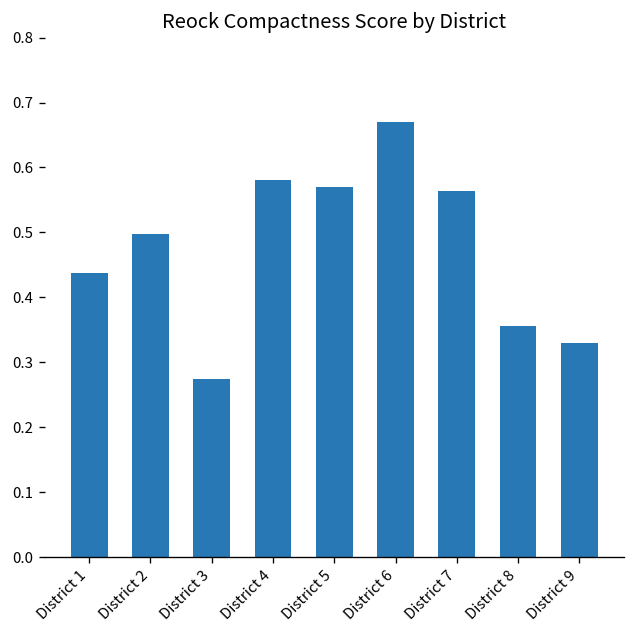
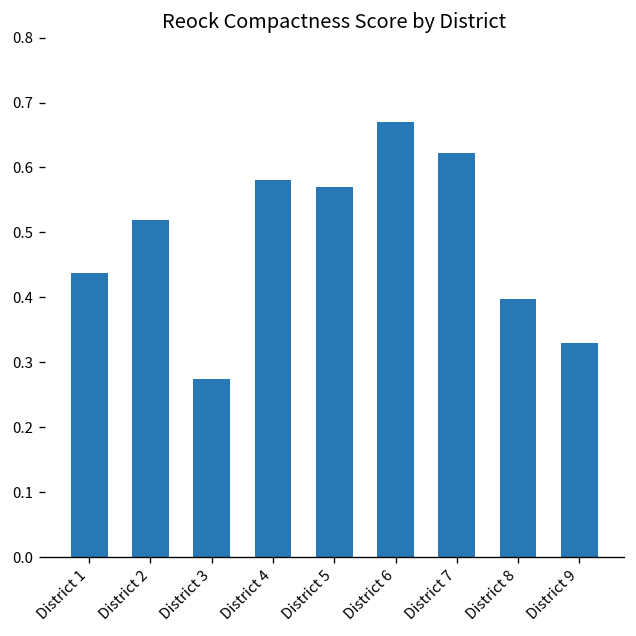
District 2: 0.50 -> 0.52
District 7: 0.56 -> 0.62
District 8: 0.36 -> 0.40
